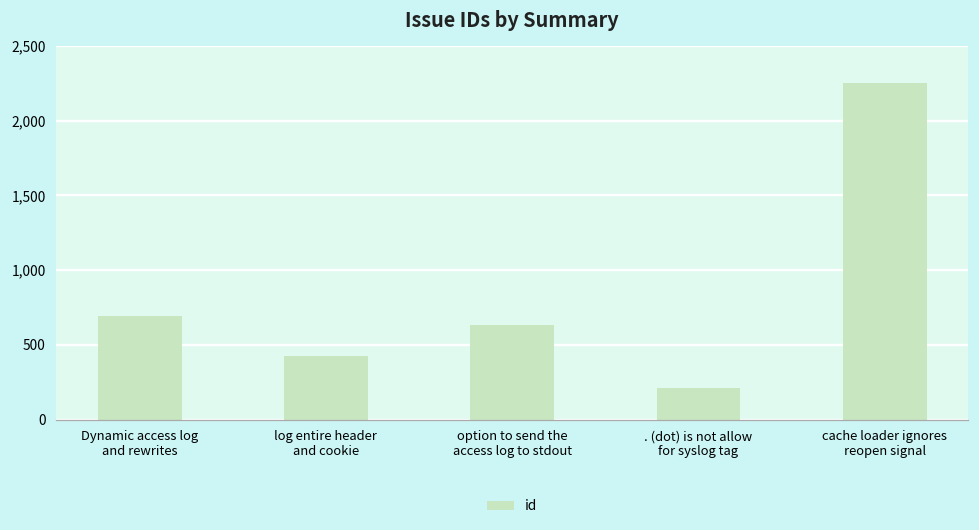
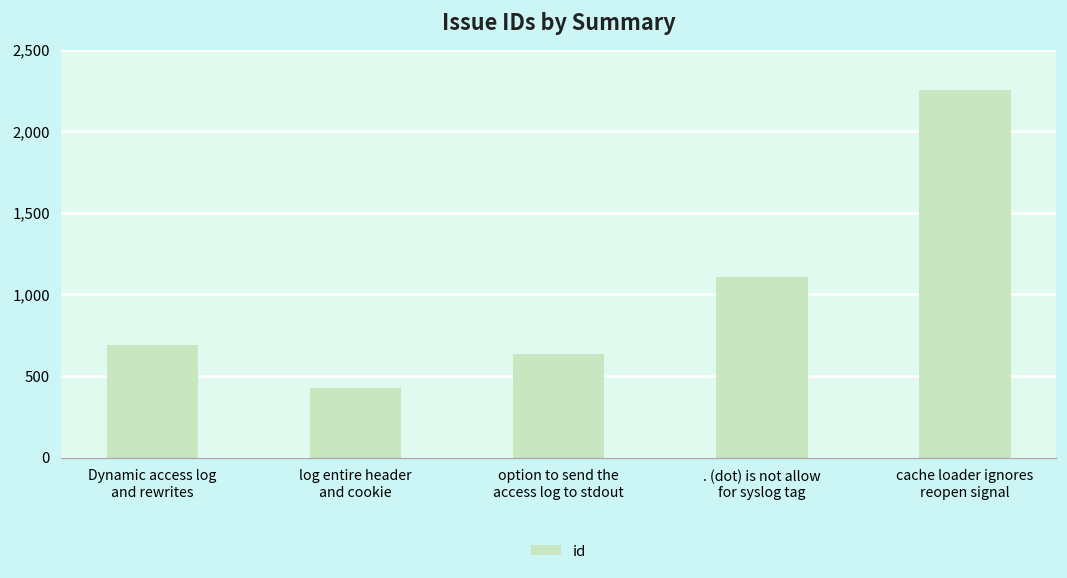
. (dot) is not allow for syslog tag: 210 -> 1,100
